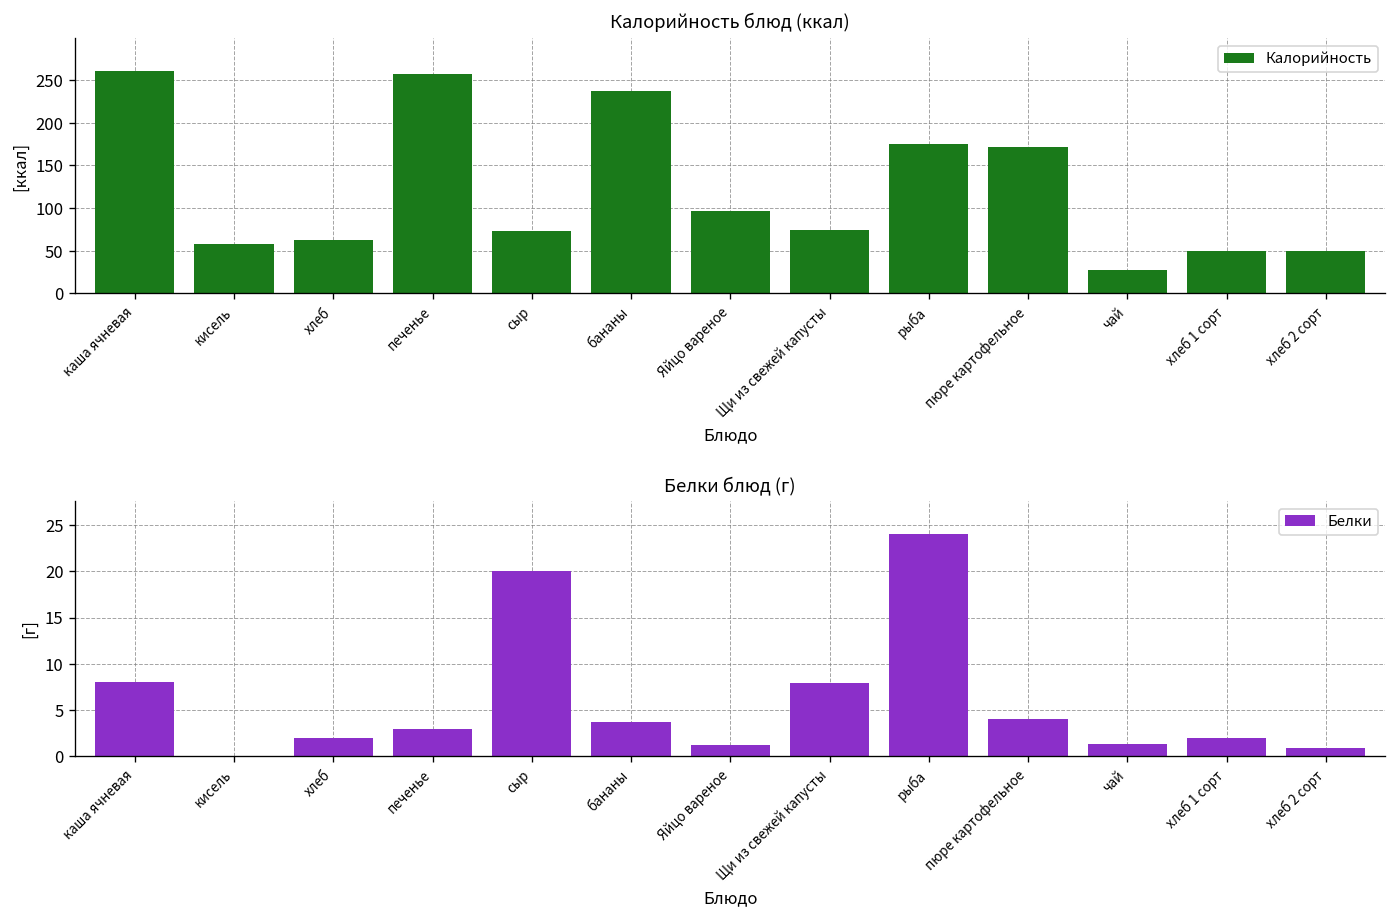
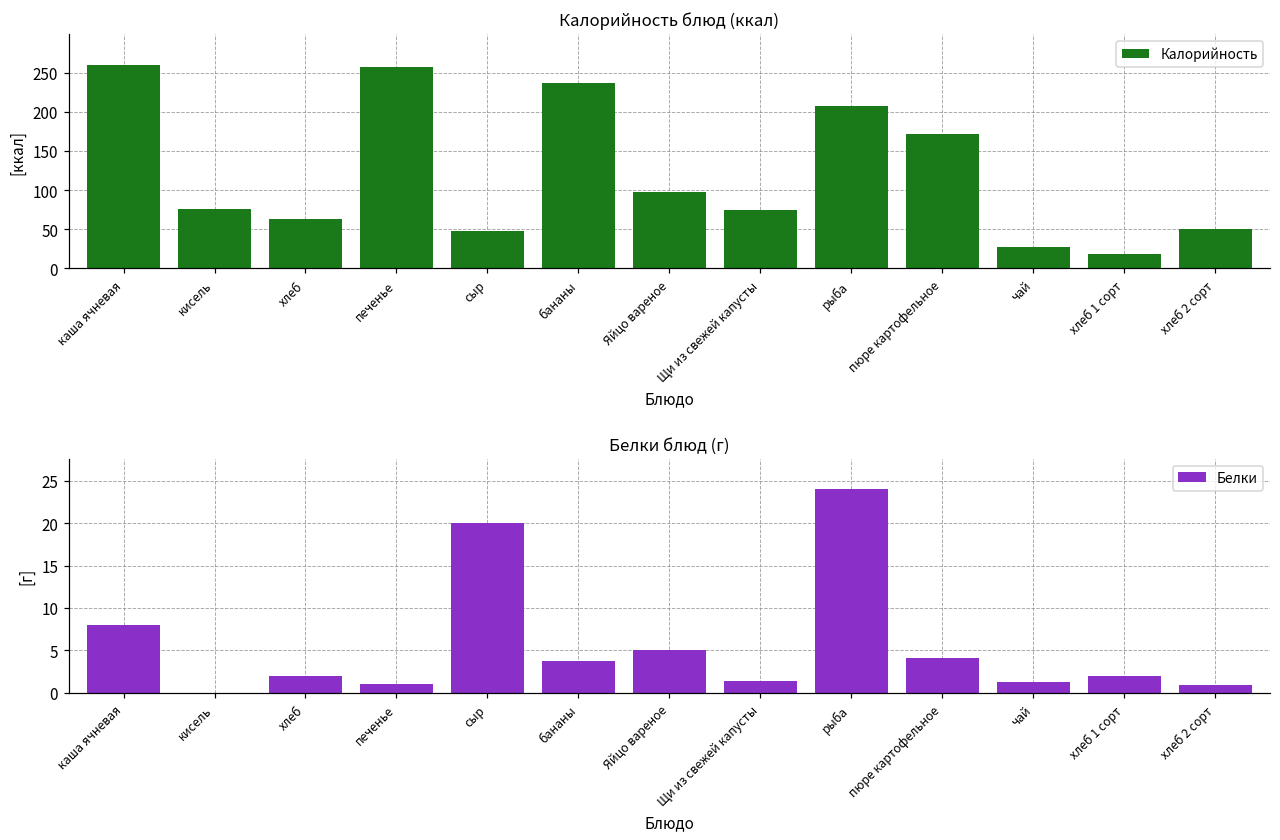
Калорийность блюд (ккал), кисель: 60 -> 80
Калорийность блюд (ккал), сыр: 70 -> 50
Калорийность блюд (ккал), рыба: 180 -> 210
Калорийность блюд (ккал), хлеб 1 сорт: 50 -> 20
Белки блюд (г), печенье: 3 -> 1
Белки блюд (г), Яйцо вареное: 1 -> 5
Белки блюд (г), Щи из свежей капусты: 8 -> 1
